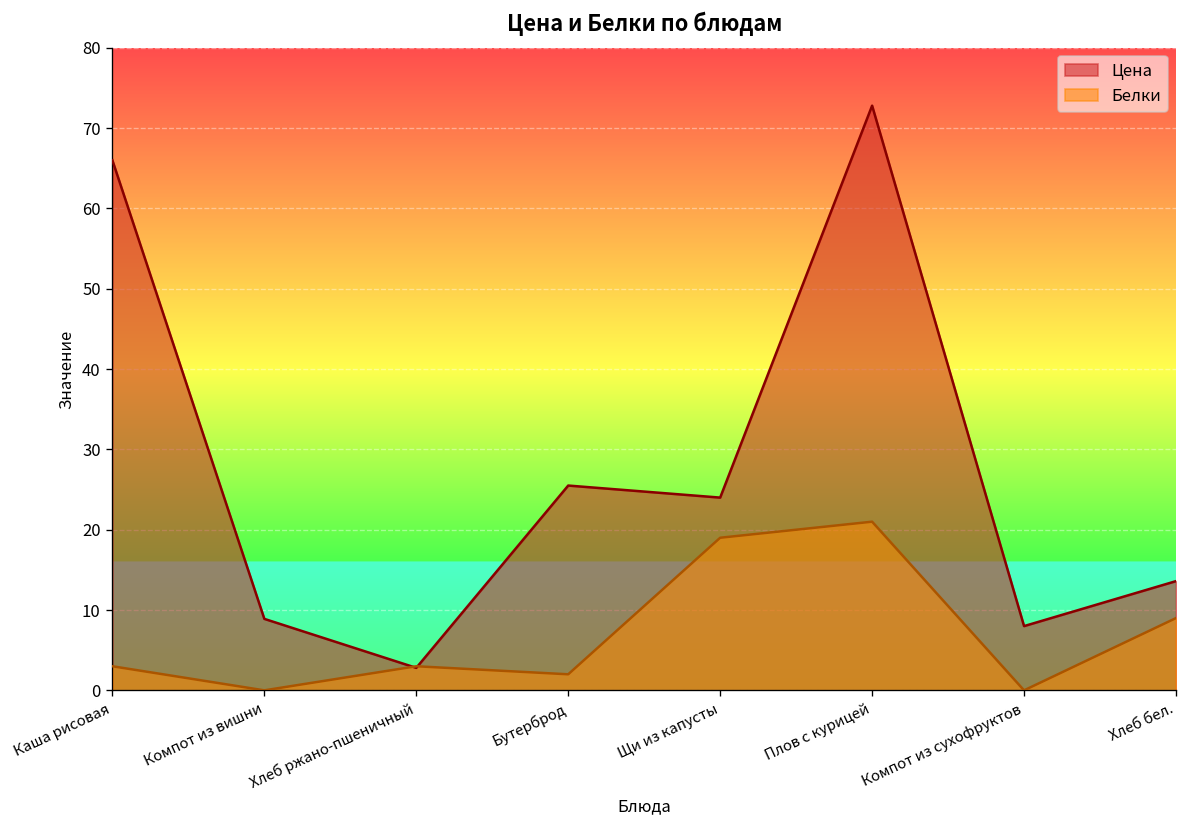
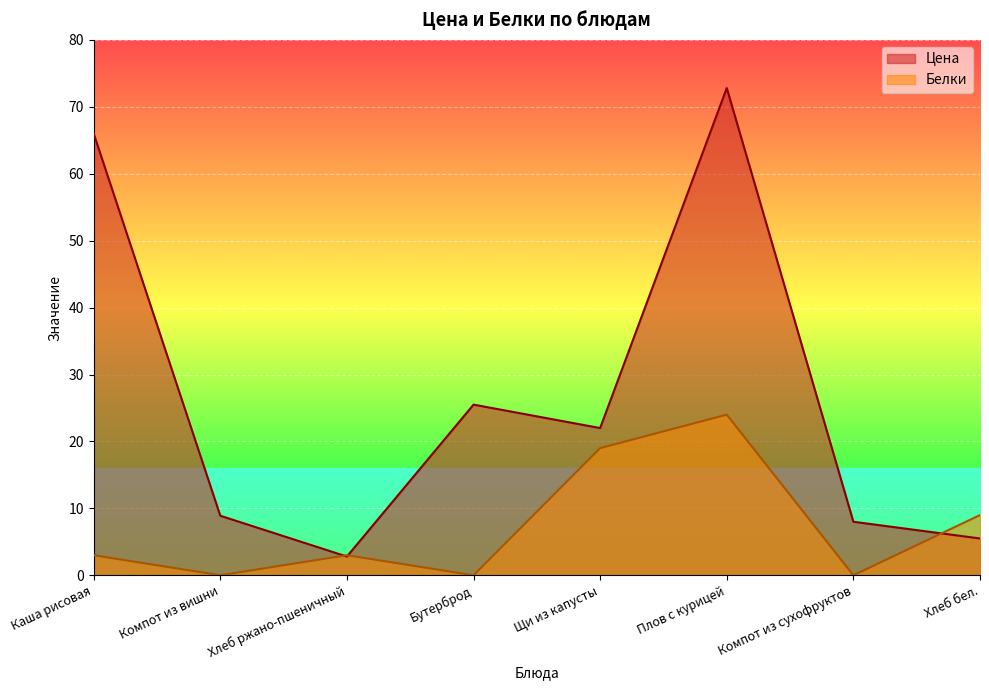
Белки, Бутерброд: 2 -> 0
Цена, Щи из капусты: 24 -> 22
Белки, Плов с курицей: 21 -> 24
Цена, Хлеб бел.: 14 -> 6
